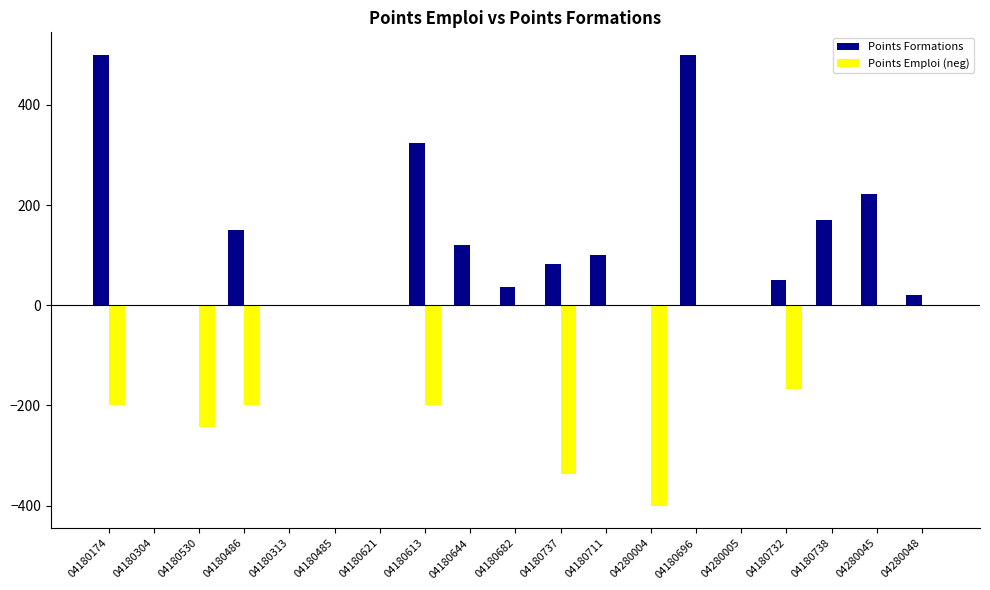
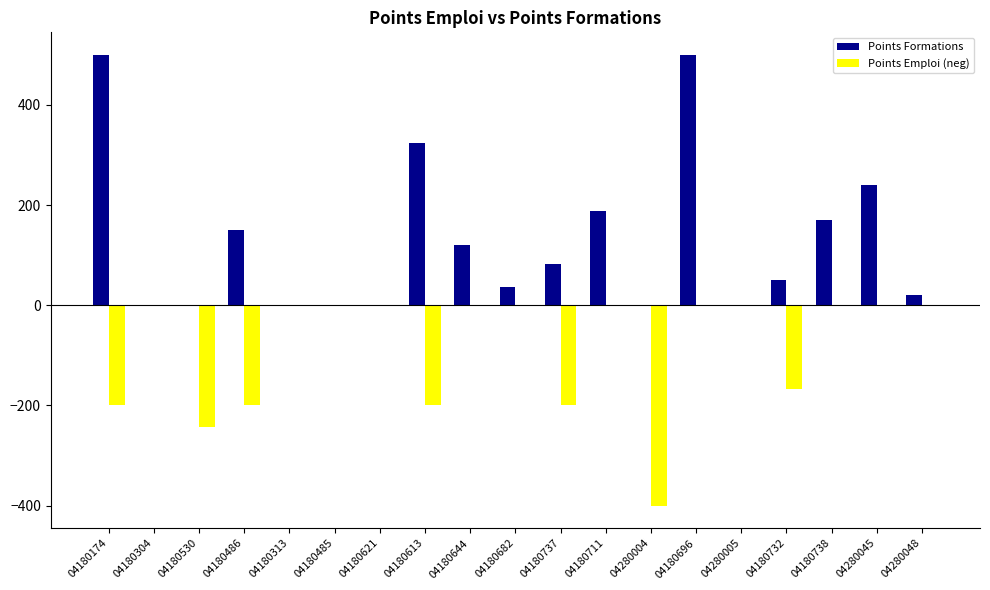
Points Emploi (neg), 04180737: -340 -> -200
Points Formations, 04180711: 100 -> 190
Points Formations, 04280045: 220 -> 240
